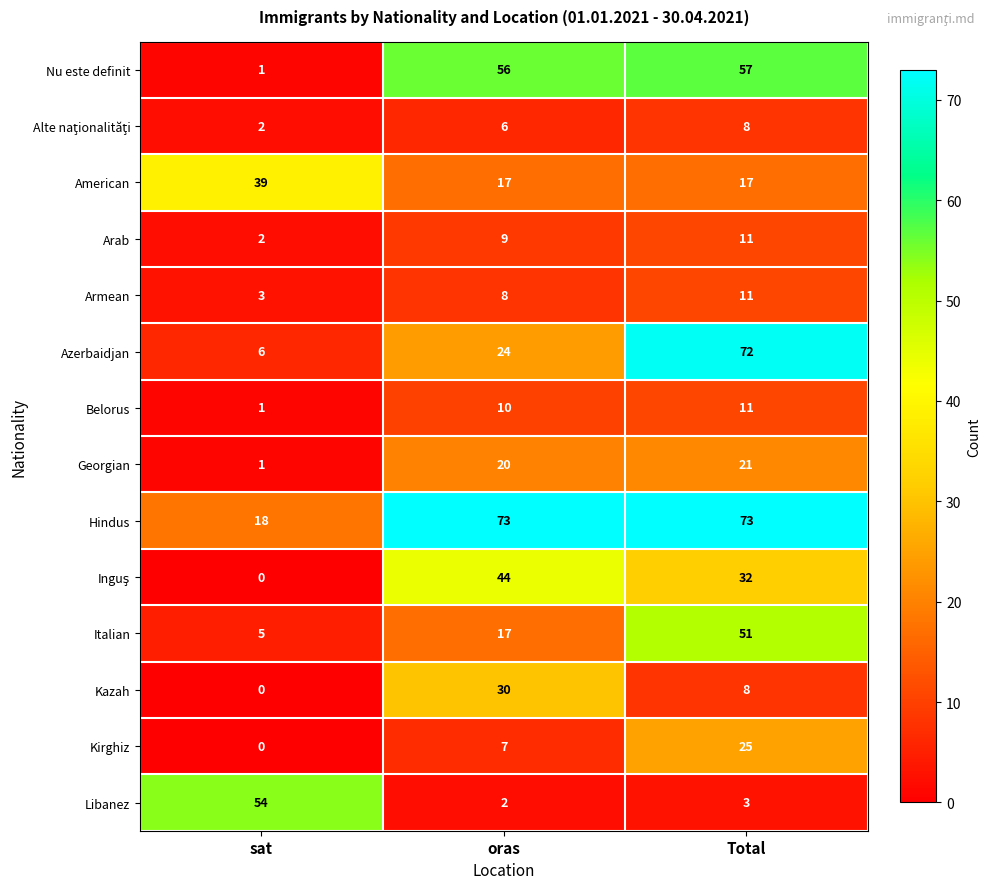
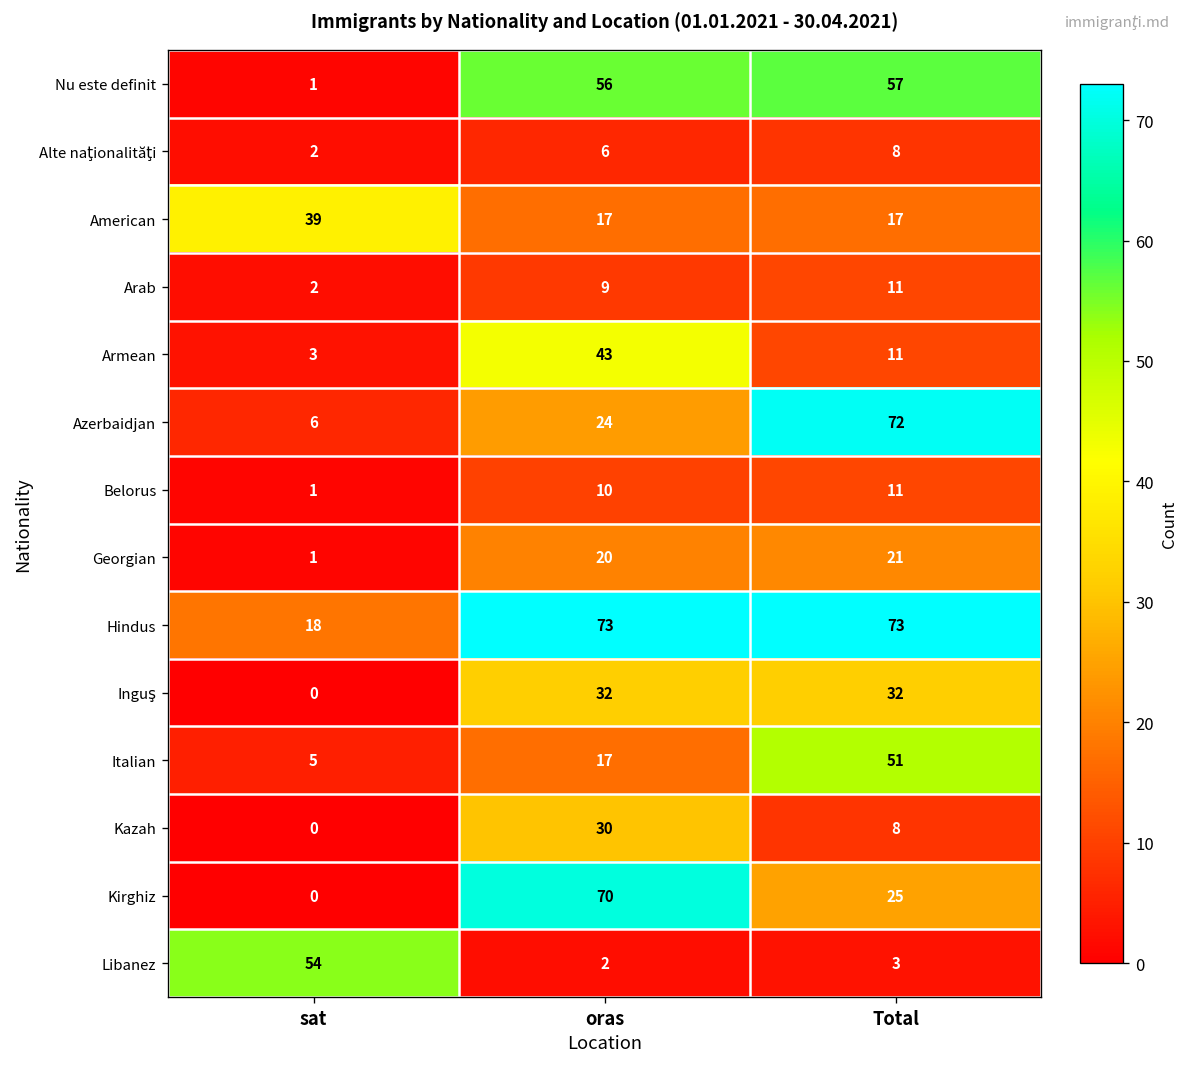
Armean, oras: 8 -> 43
Inguş, oras: 44 -> 32
Kirghiz, oras: 7 -> 70
